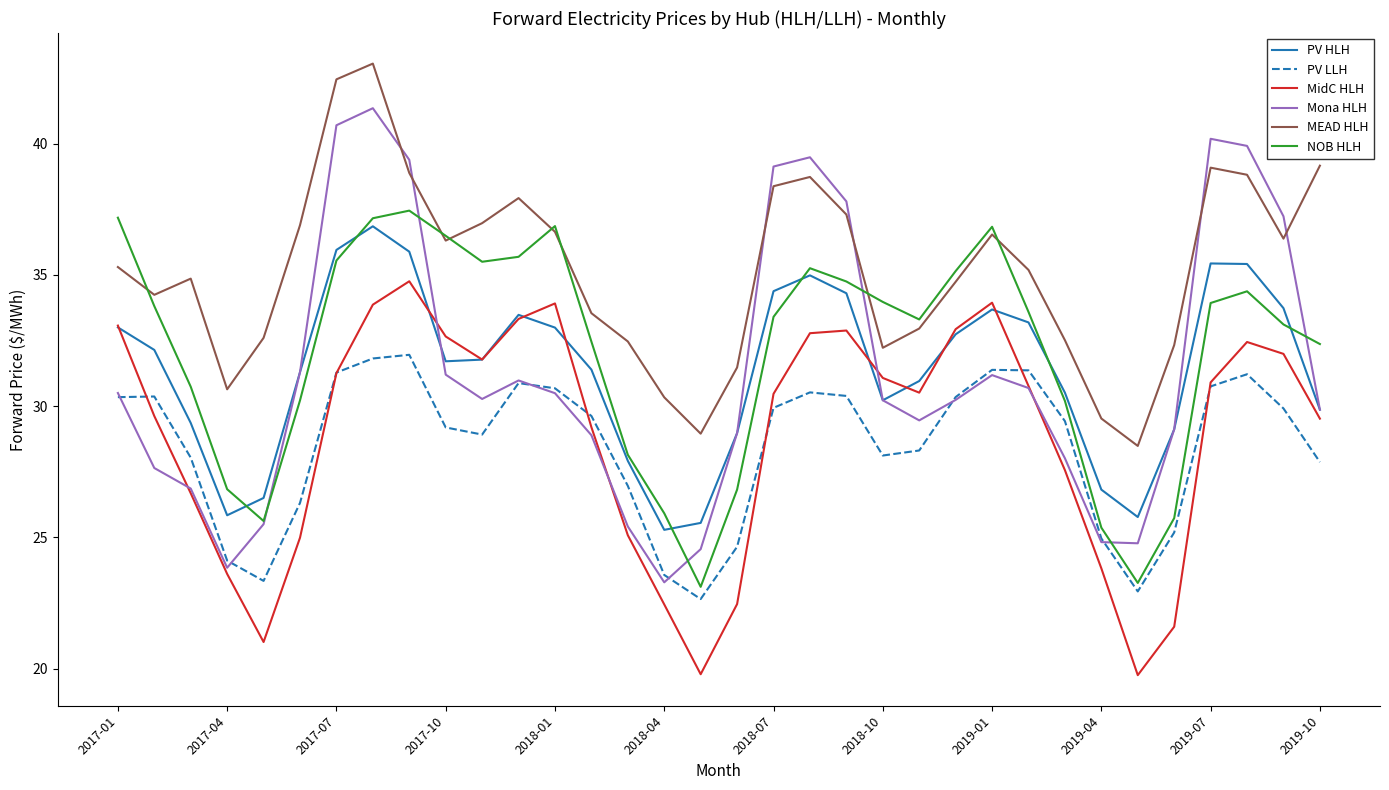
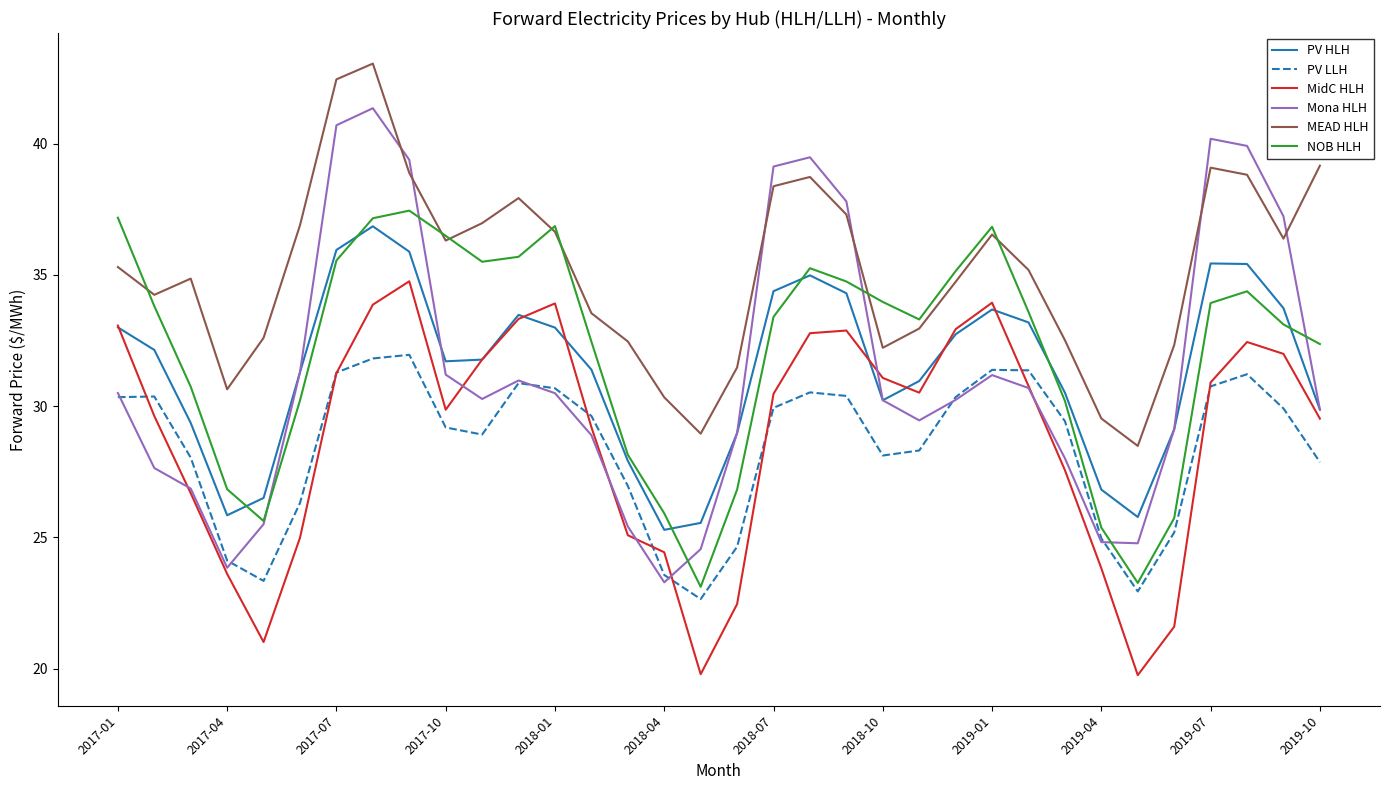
MidC HLH, 2017-10: 32.7 -> 29.9
MidC HLH, 2018-04: 22.4 -> 24.4
